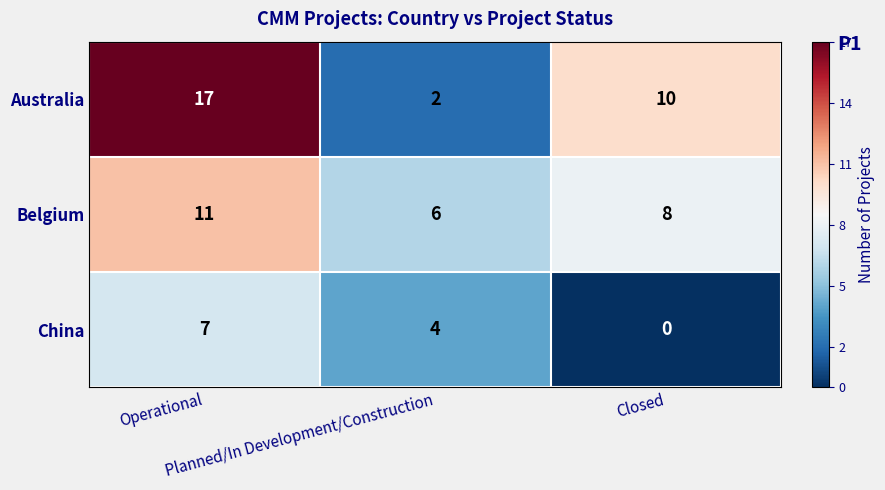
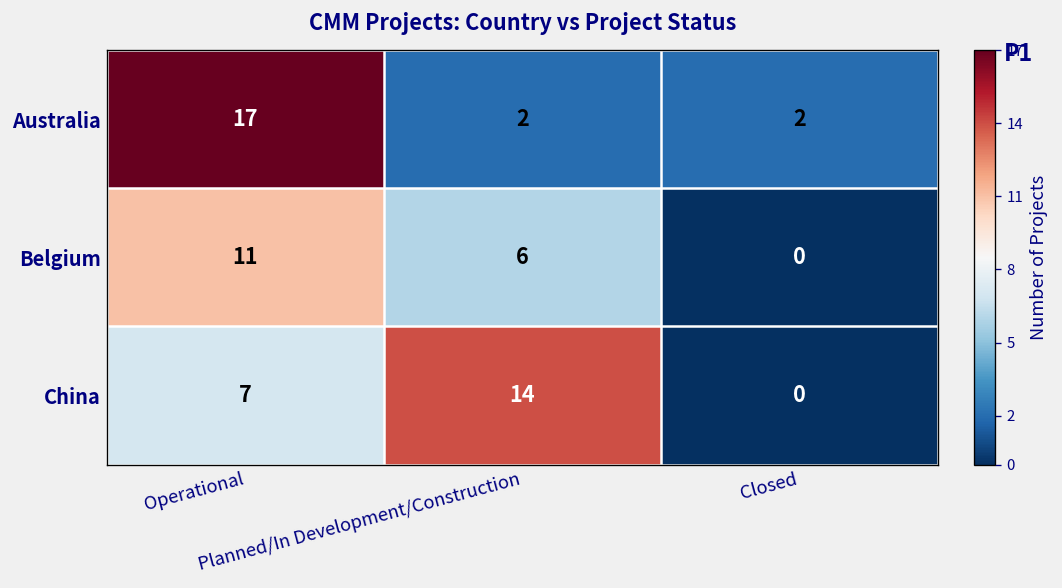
Australia, Closed: 10 -> 2
Belgium, Closed: 8 -> 0
China, Planned/In Development/Construction: 4 -> 14
